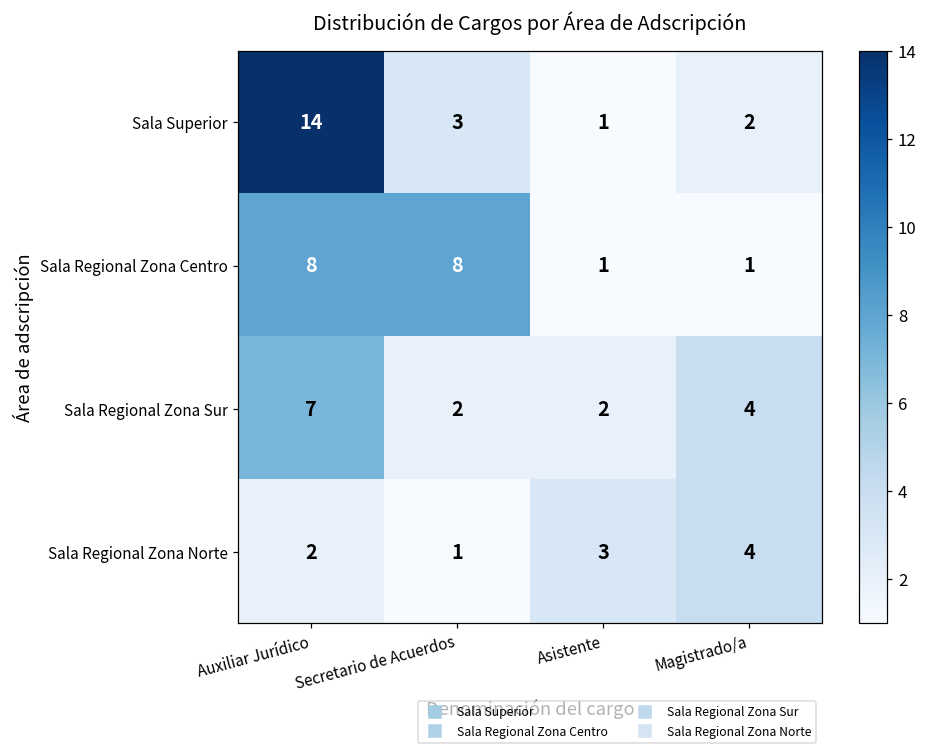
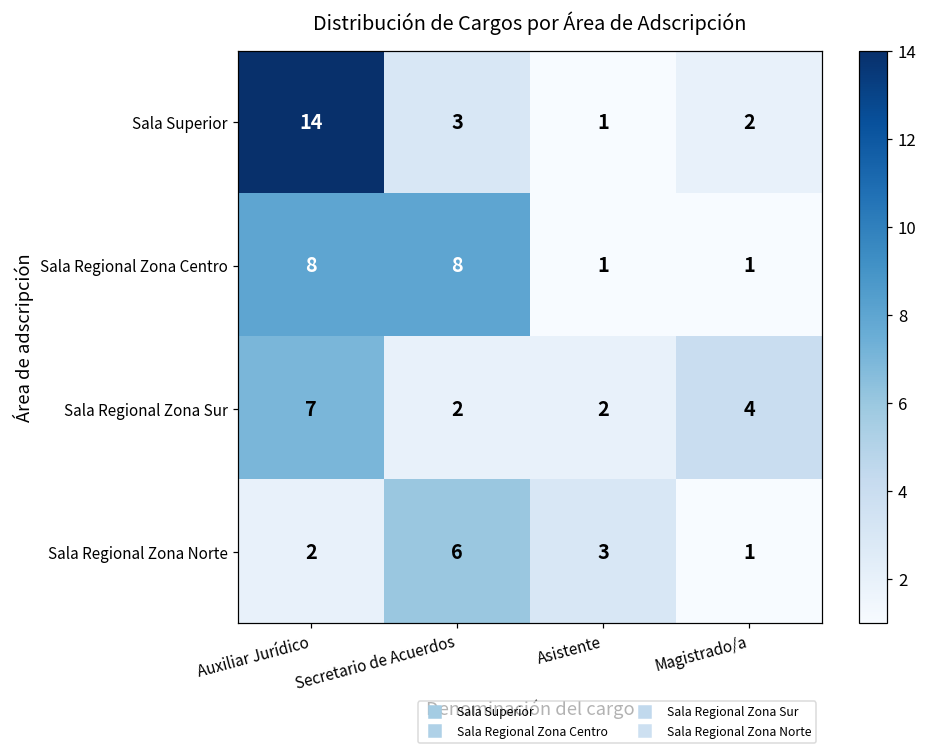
Sala Regional Zona Norte, Secretario de Acuerdos: 1 -> 6
Sala Regional Zona Norte, Magistrado/a: 4 -> 1
